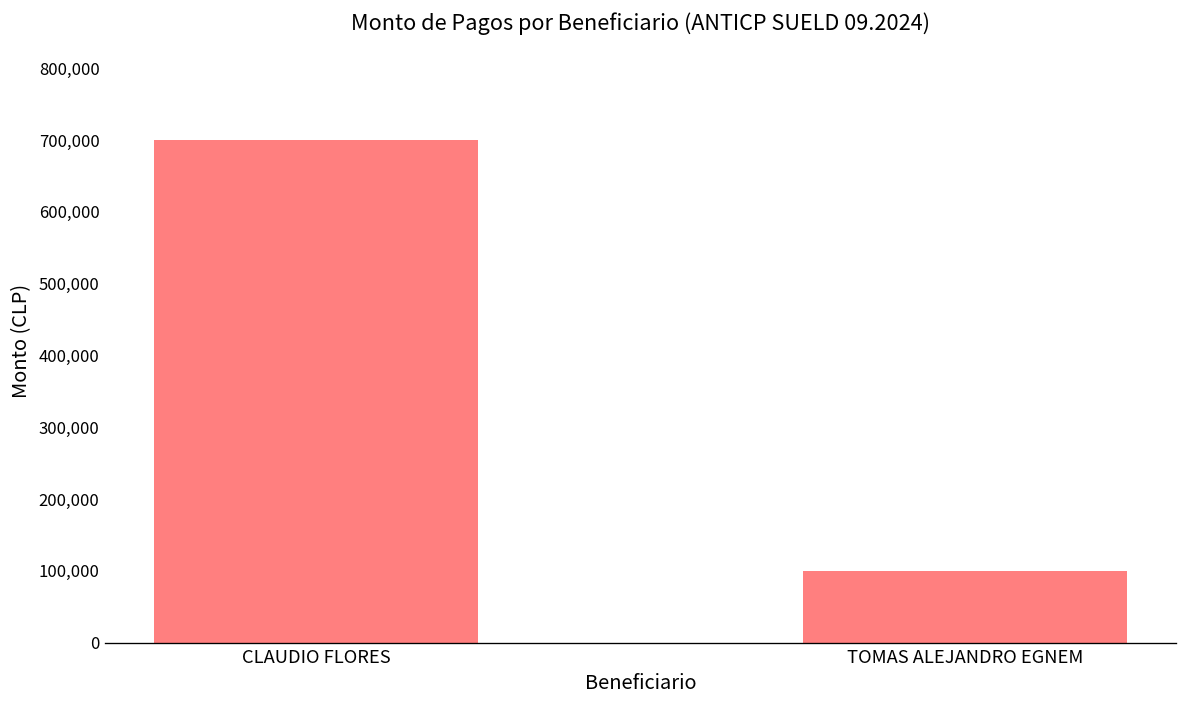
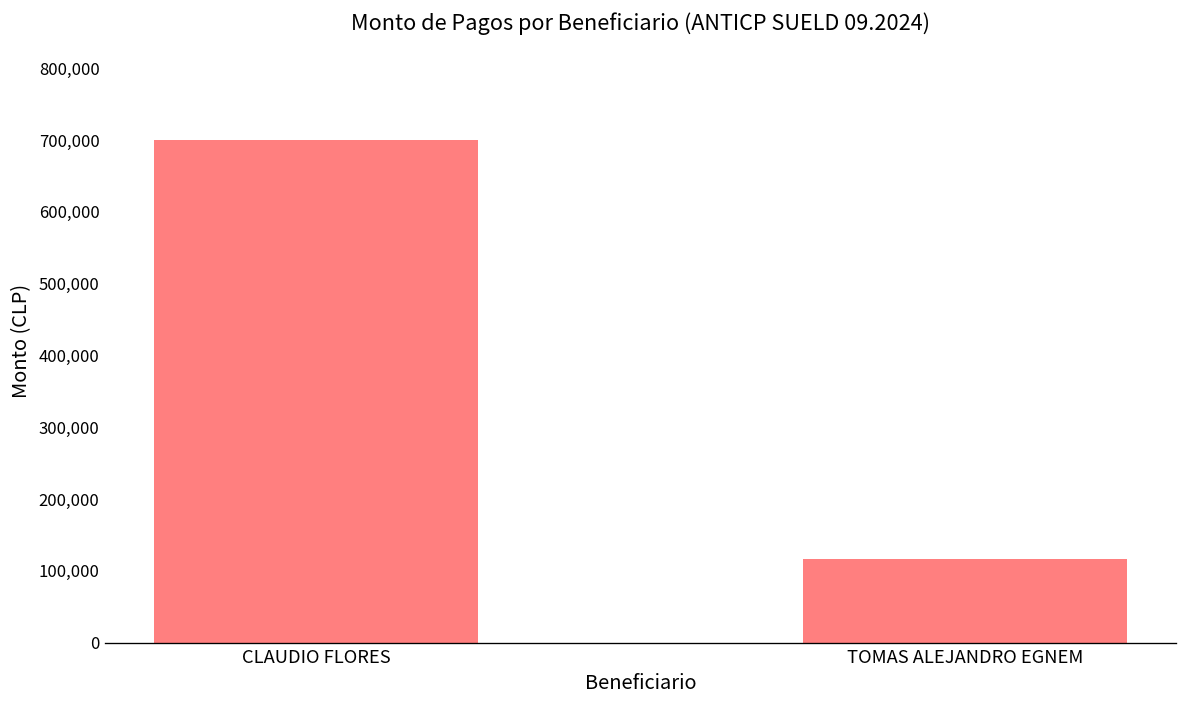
TOMAS ALEJANDRO EGNEM: 100,000 -> 120,000
